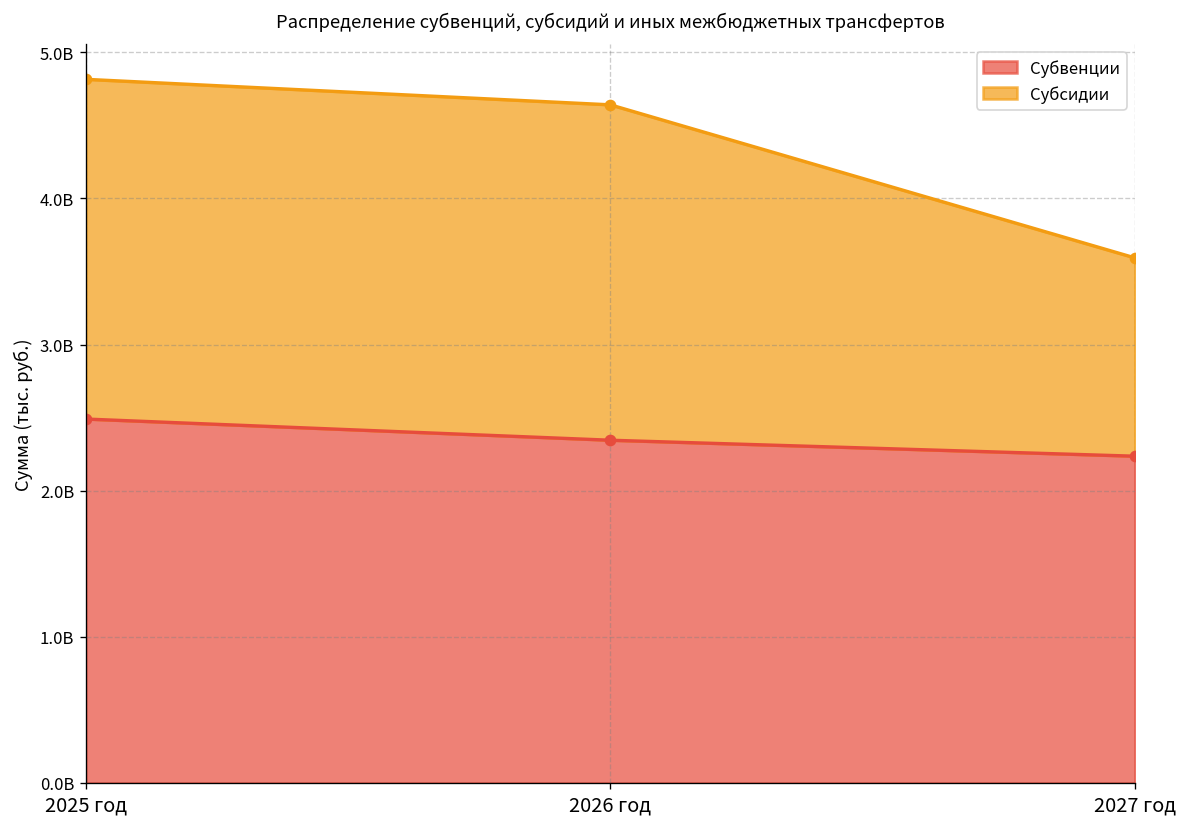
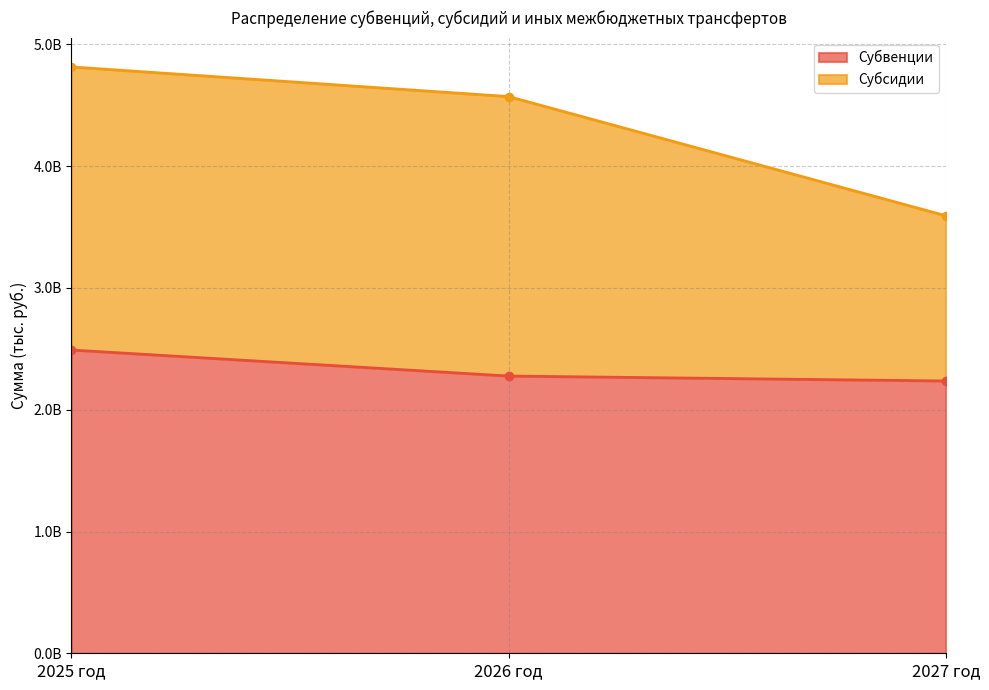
Субвенции, 2026 год: 2350000000 -> 2280000000
